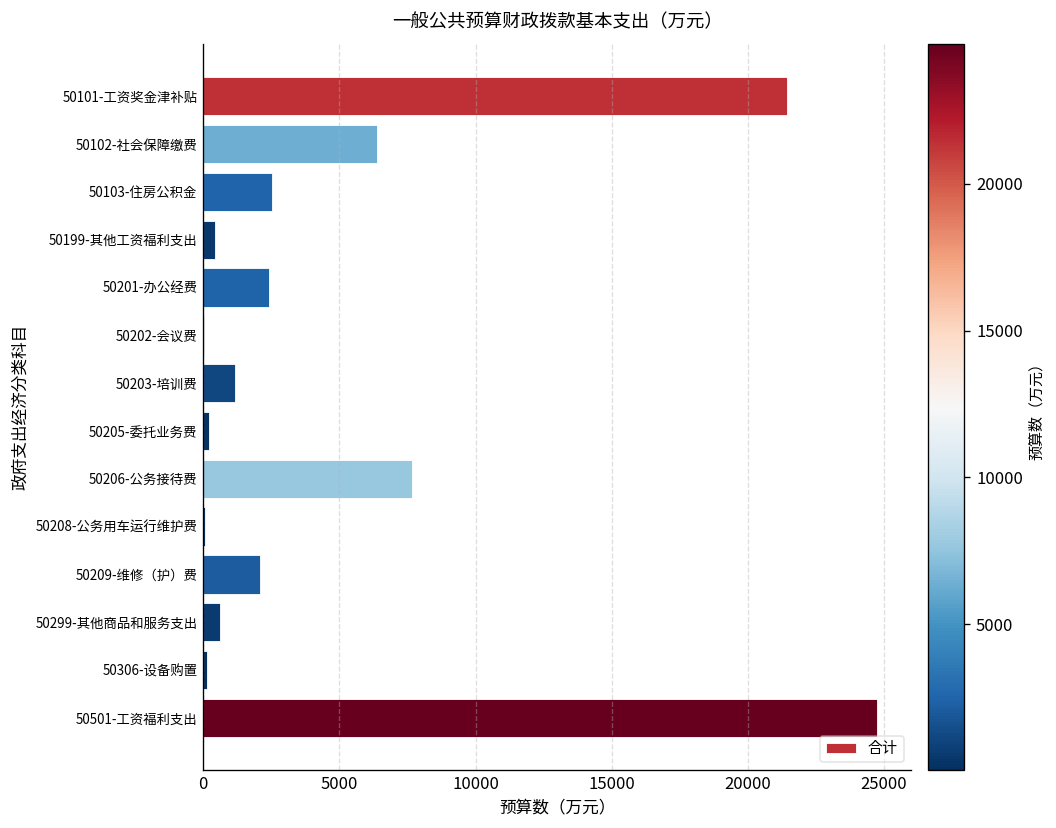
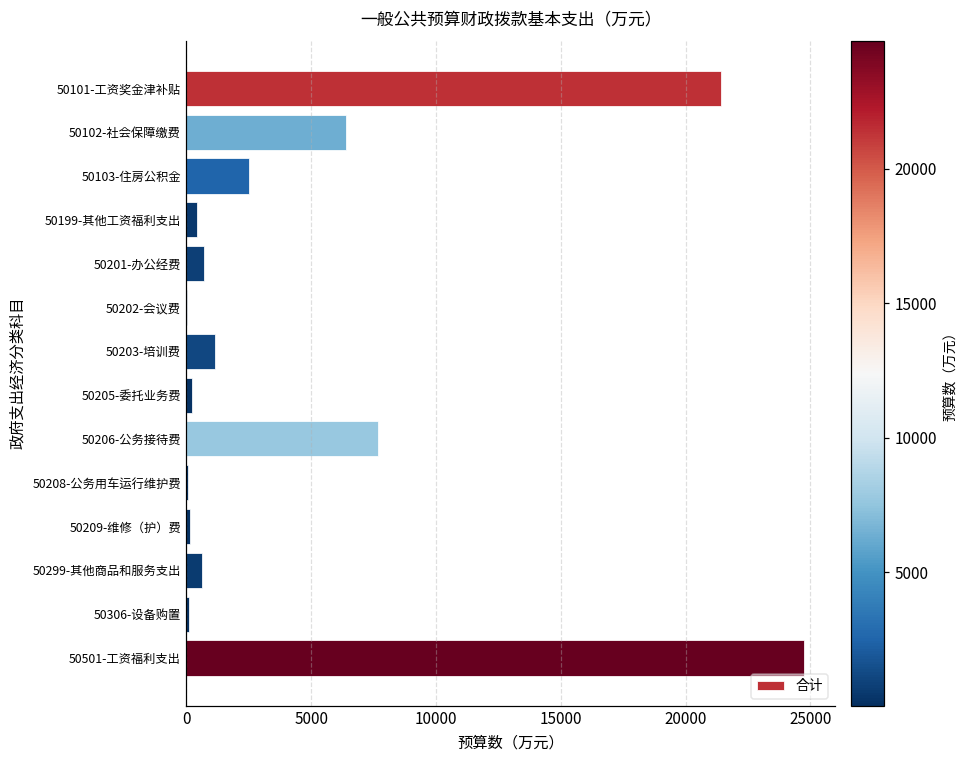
50201-办公经费: 2400 -> 700
50209-维修（护）费: 2100 -> 100
